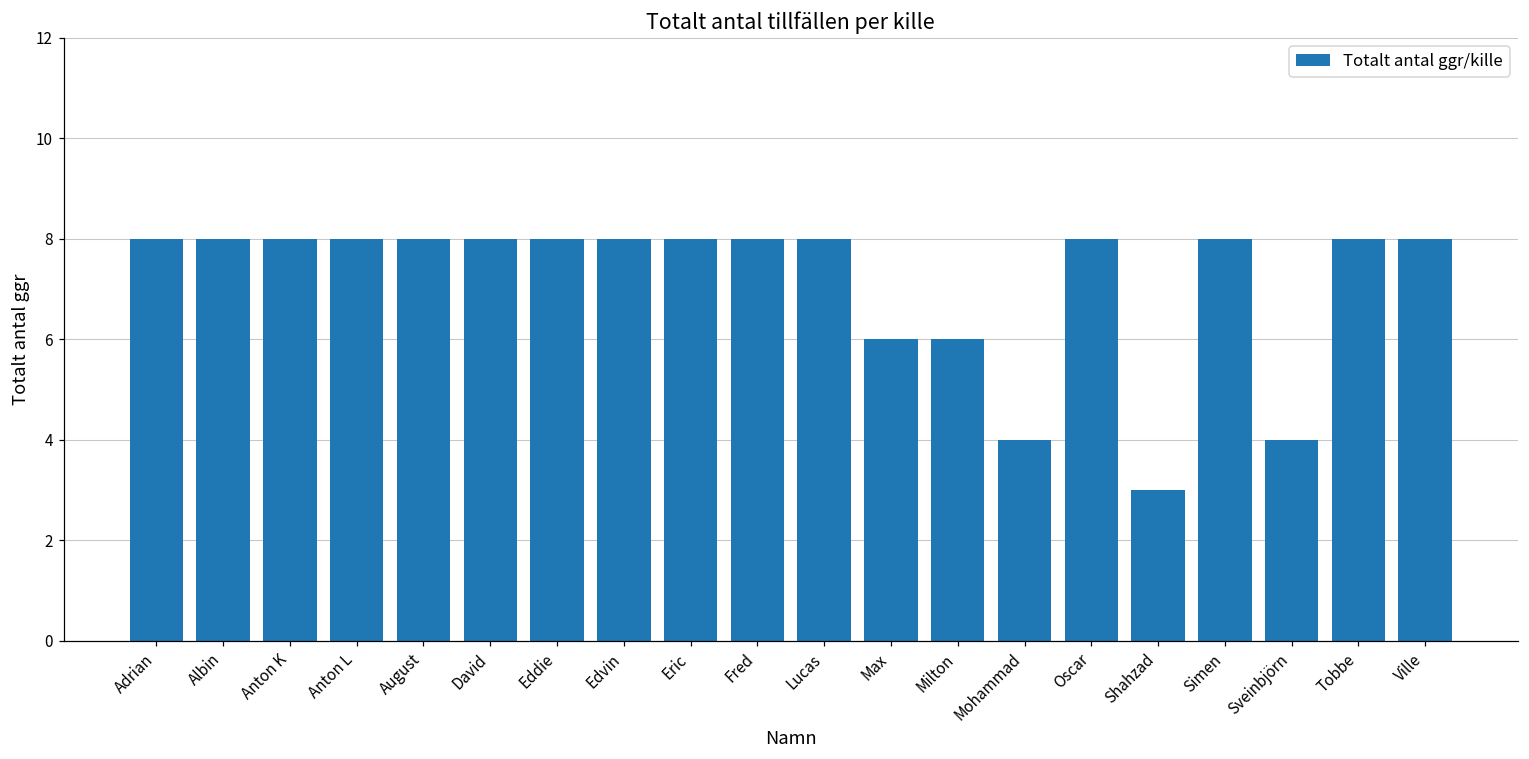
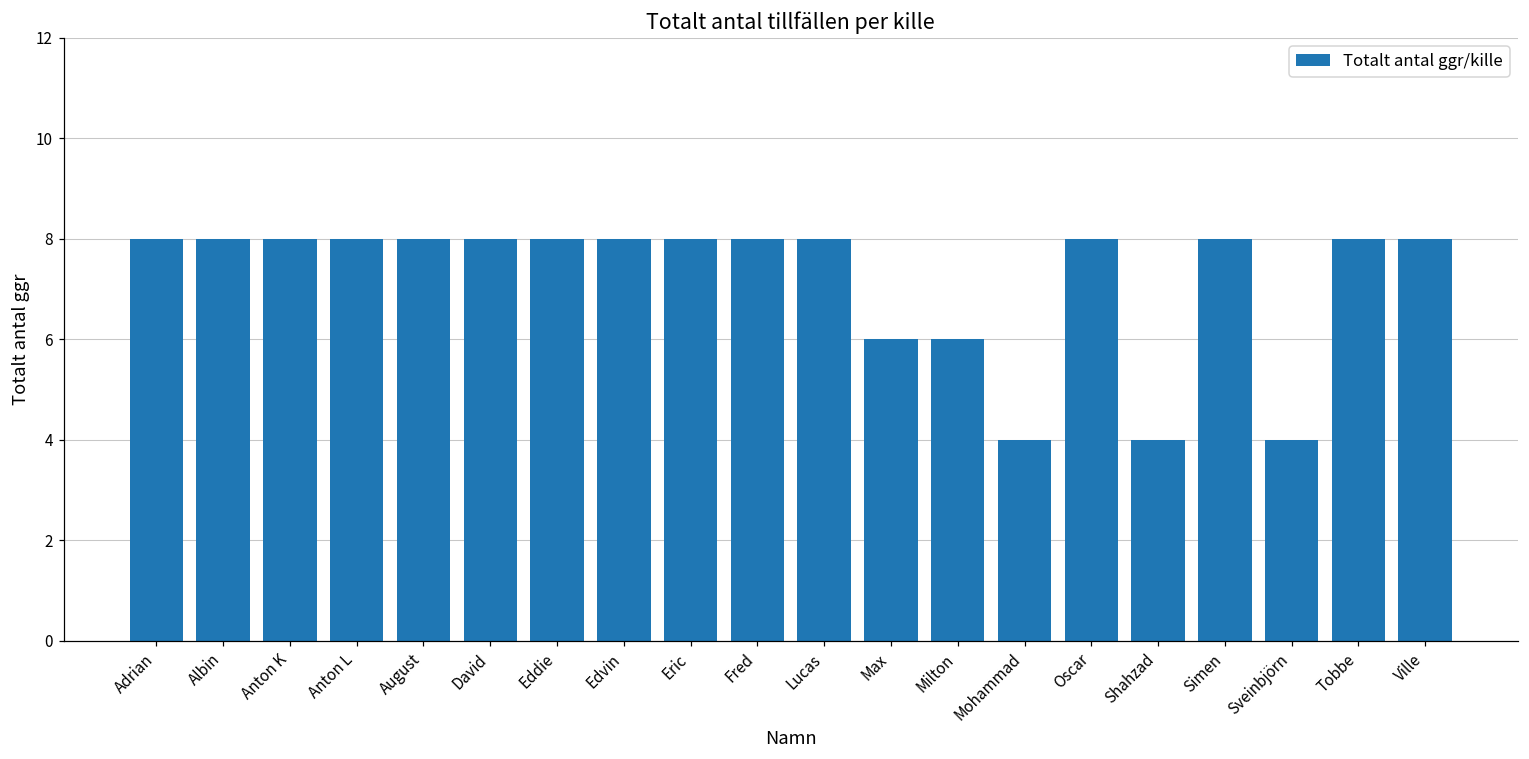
Shahzad: 3 -> 4
